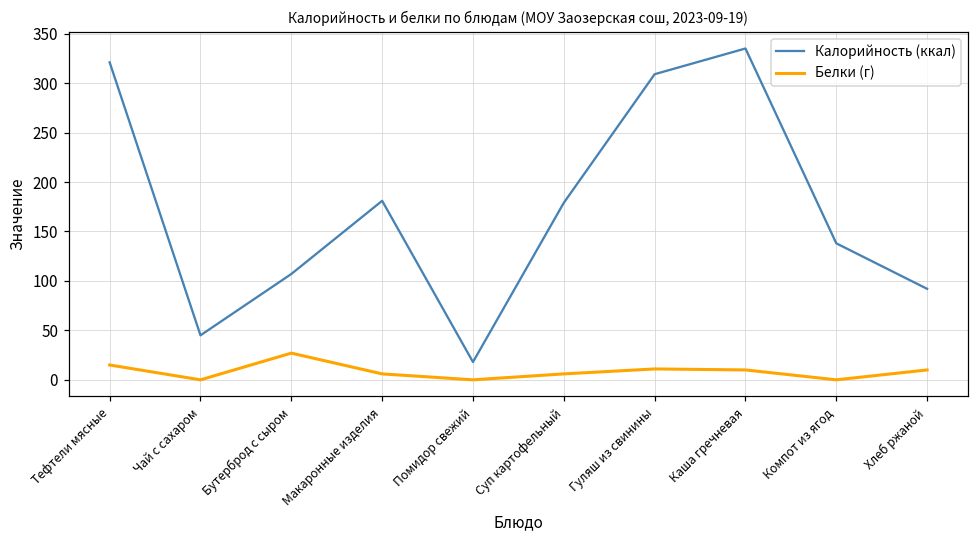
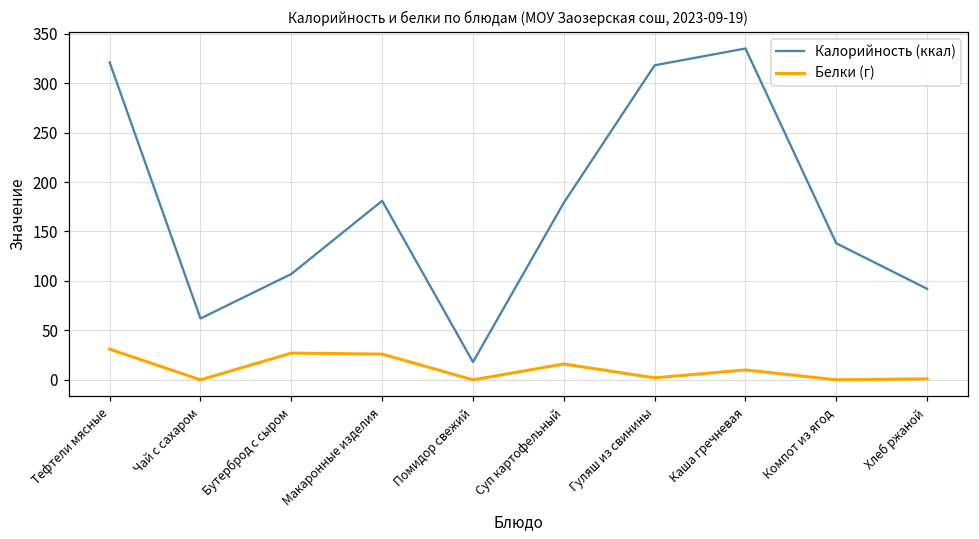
Белки (г), Тефтели мясные: 20 -> 30
Калорийность (ккал), Чай с сахаром: 50 -> 60
Белки (г), Макаронные изделия: 10 -> 30
Белки (г), Суп картофельный: 10 -> 20
Калорийность (ккал), Гуляш из свинины: 310 -> 320
Белки (г), Гуляш из свинины: 10 -> 0
Белки (г), Хлеб ржаной: 10 -> 0
